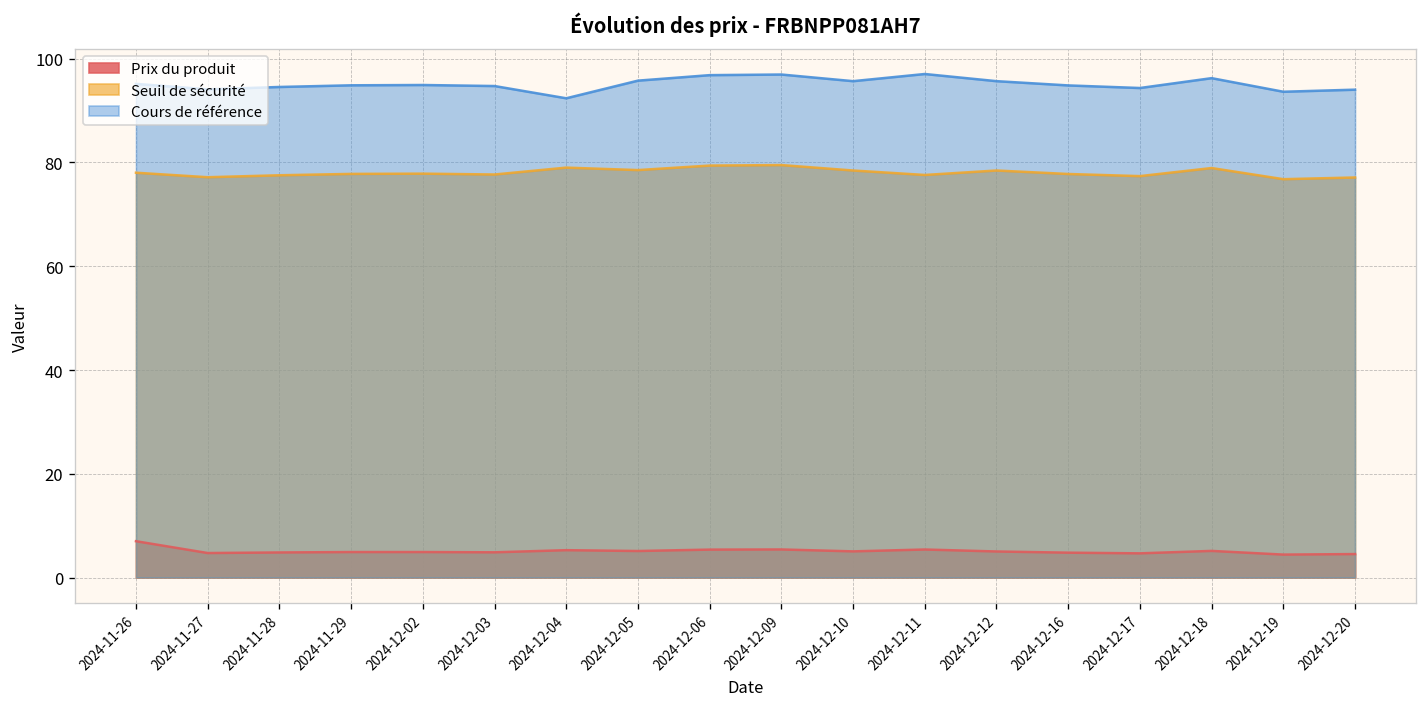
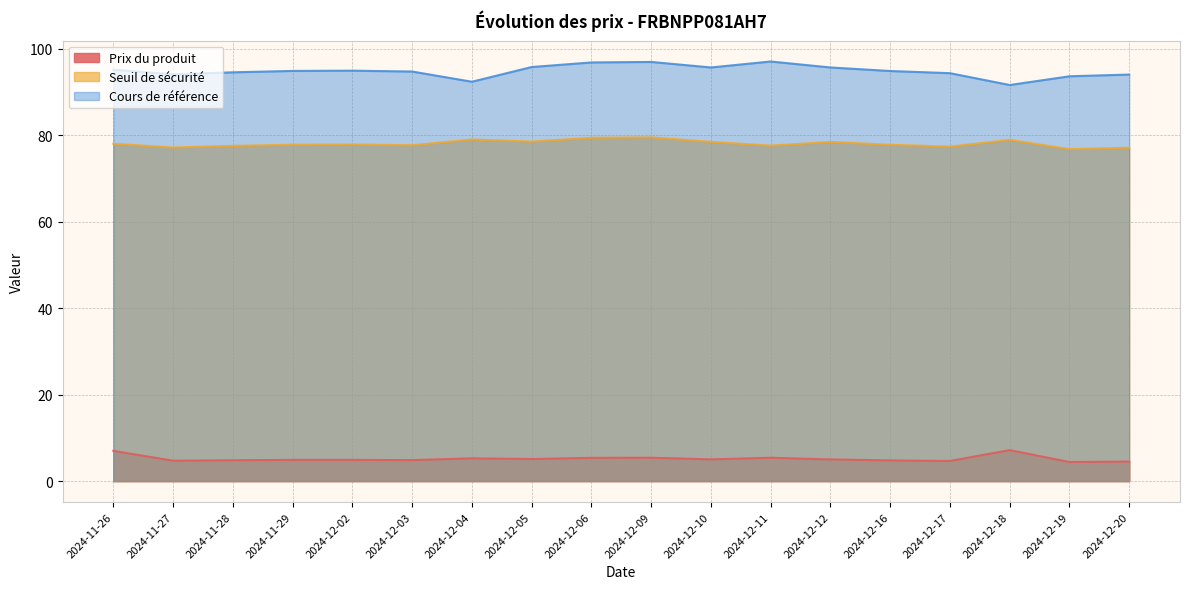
Prix du produit, 2024-12-18: 5 -> 7
Cours de référence, 2024-12-18: 96 -> 92
